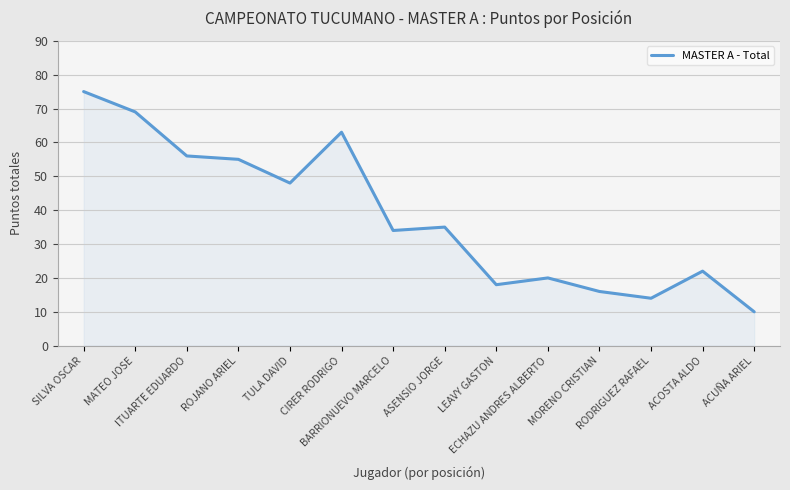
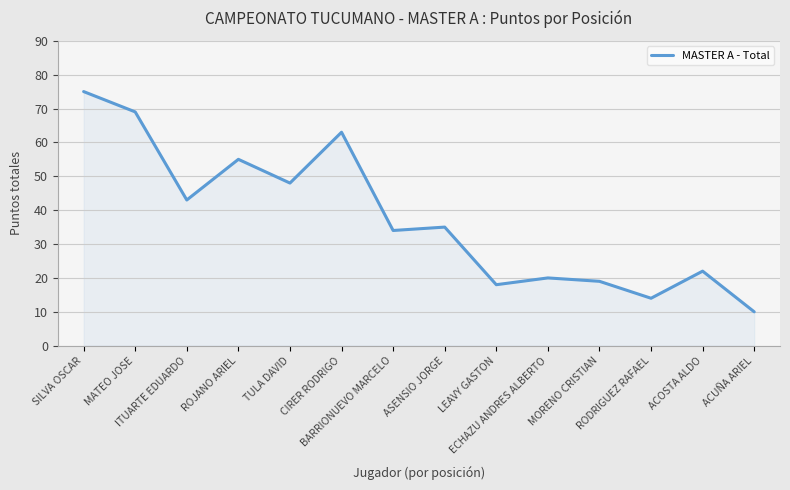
ITUARTE EDUARDO: 56 -> 43
MORENO CRISTIAN: 16 -> 19
